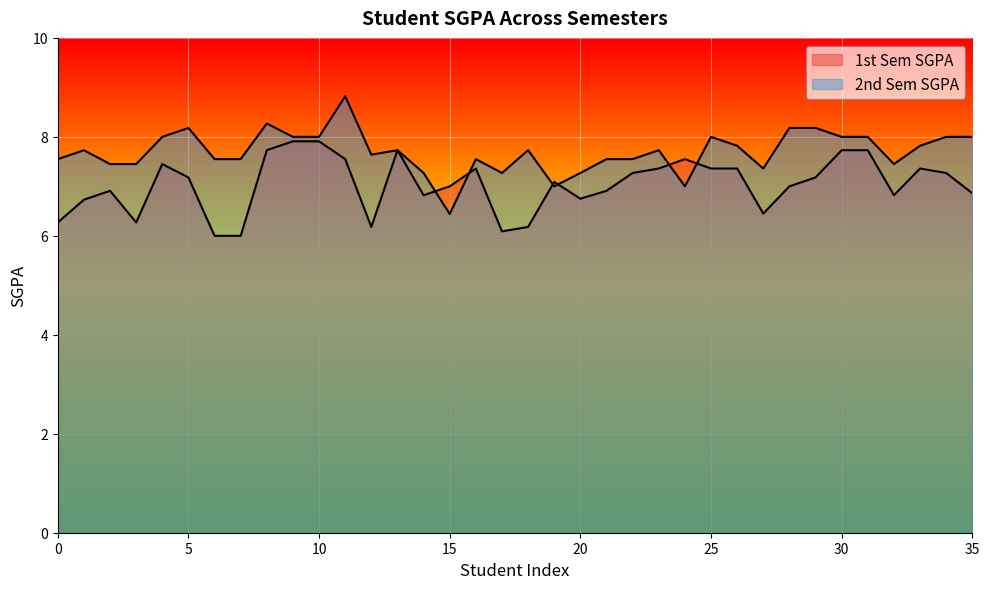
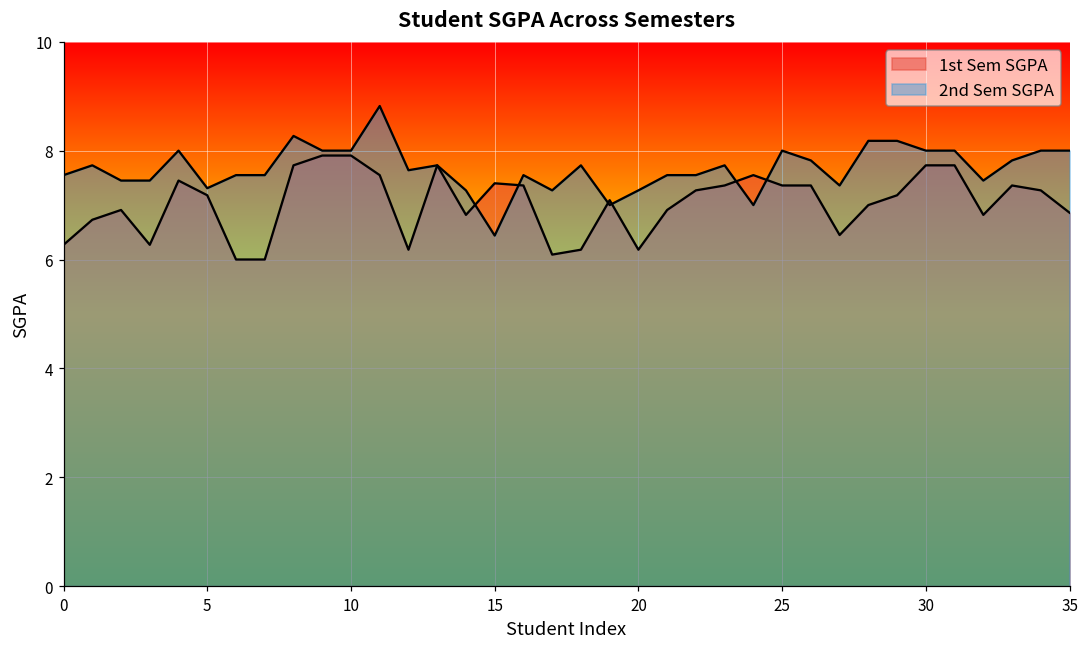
2nd Sem SGPA, 5: 8.2 -> 7.3
1st Sem SGPA, 15: 7.0 -> 7.4
1st Sem SGPA, 20: 6.8 -> 6.2
